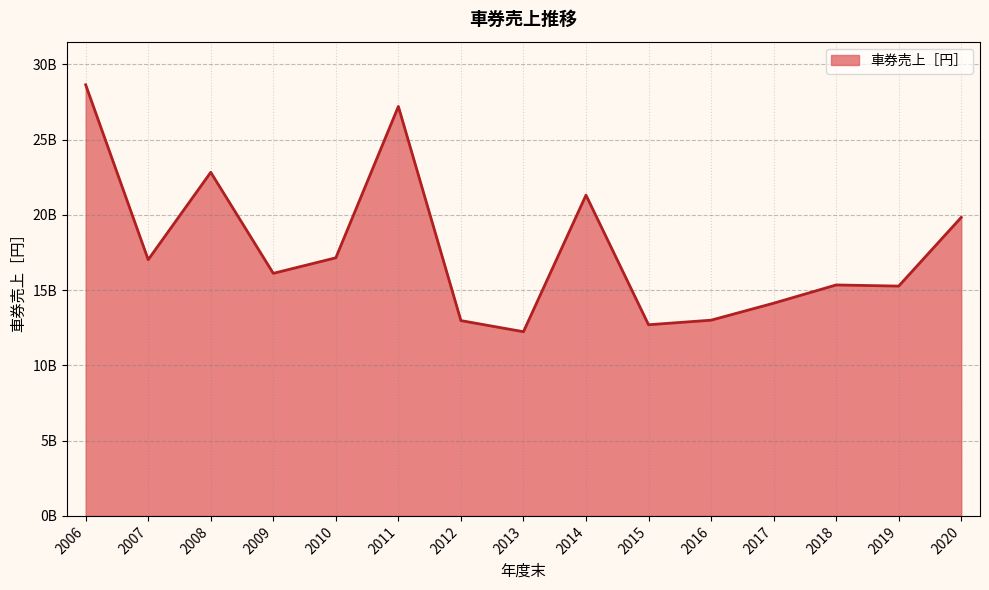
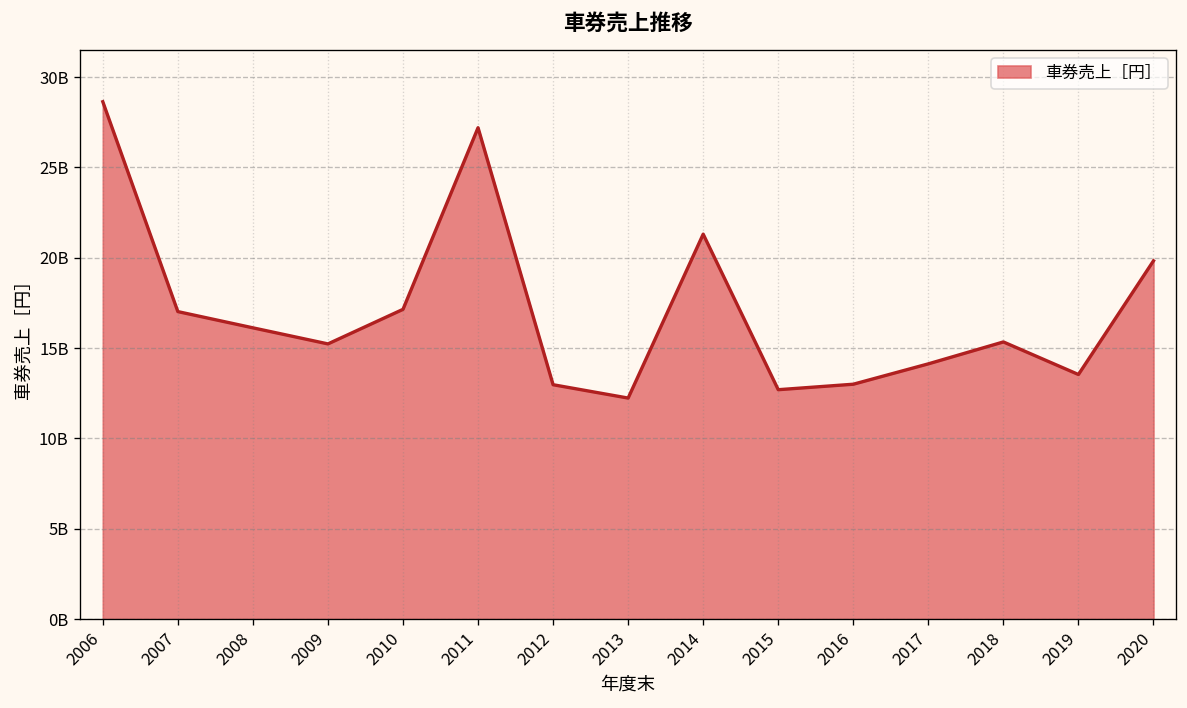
2008: 22800000000 -> 16100000000
2009: 16100000000 -> 15200000000
2019: 15300000000 -> 13500000000
